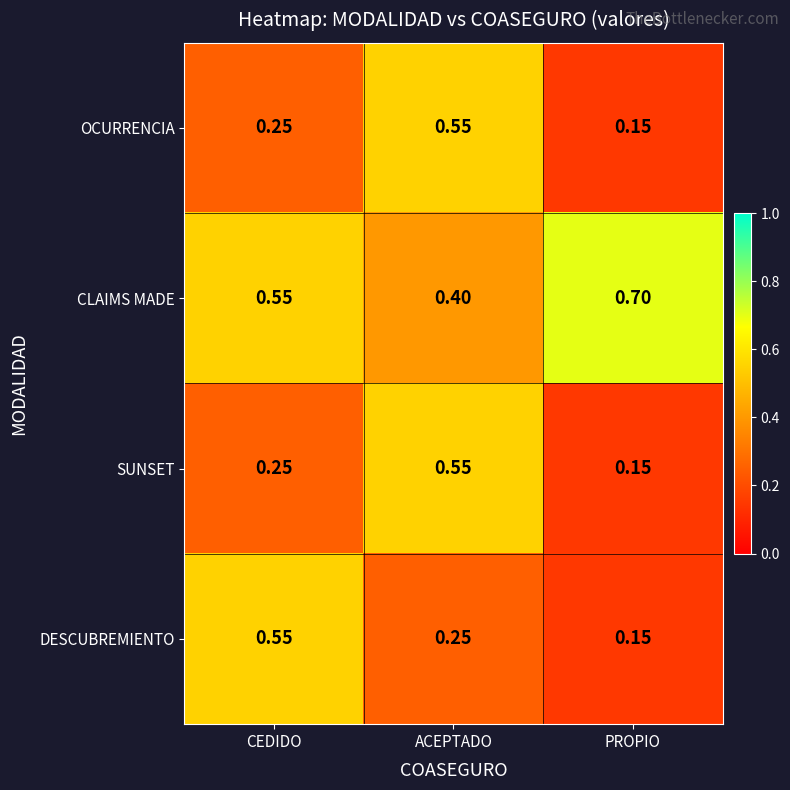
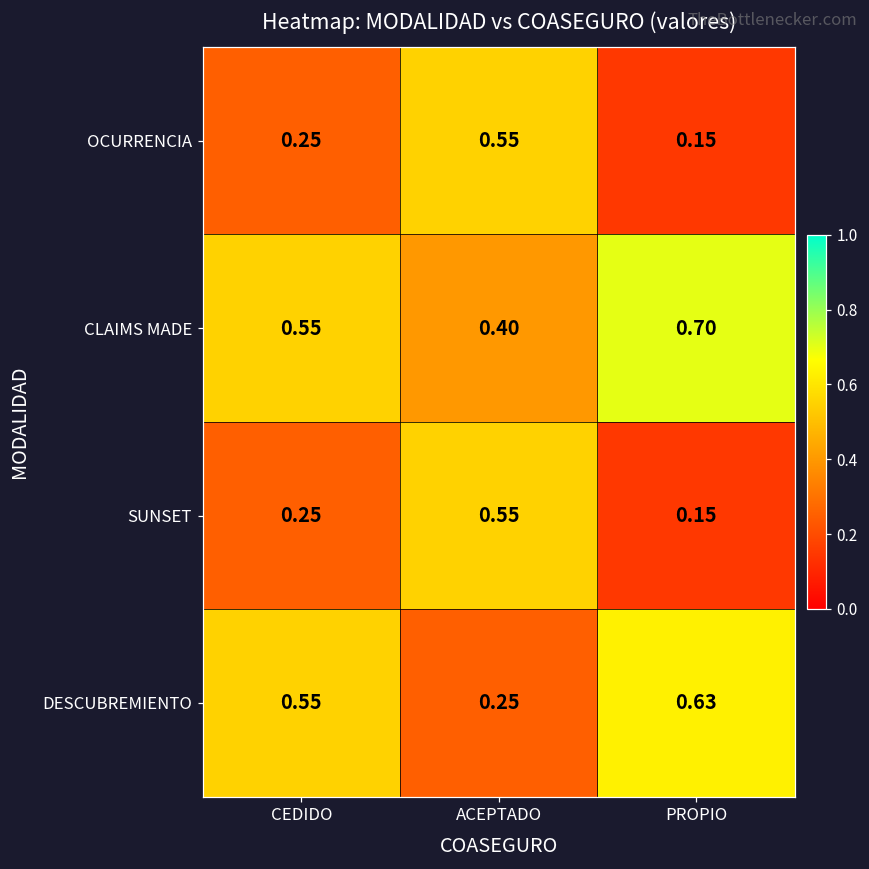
DESCUBREMIENTO, PROPIO: 0.15 -> 0.63
